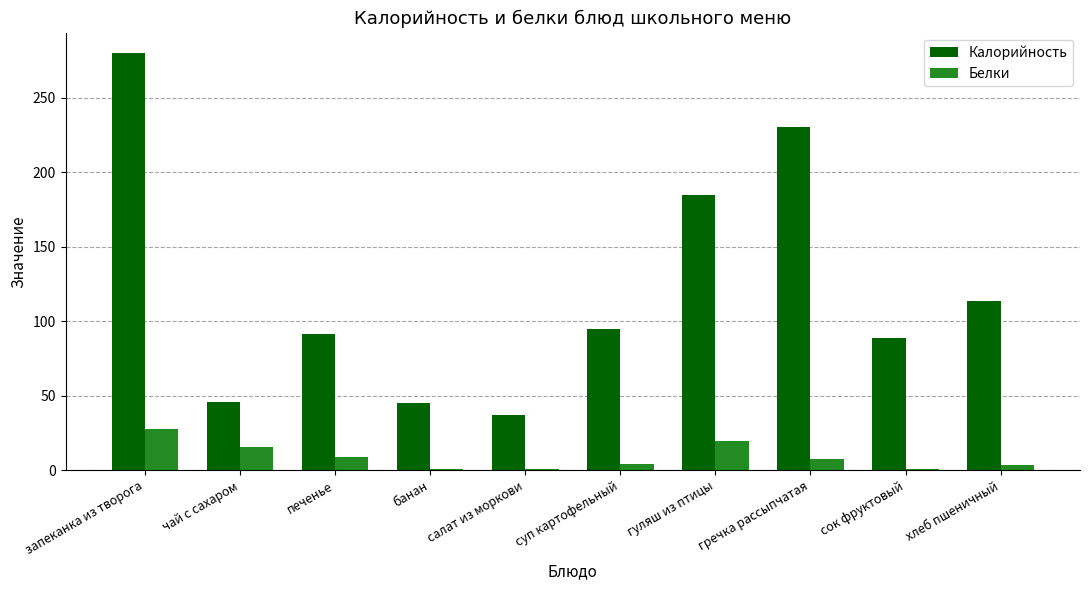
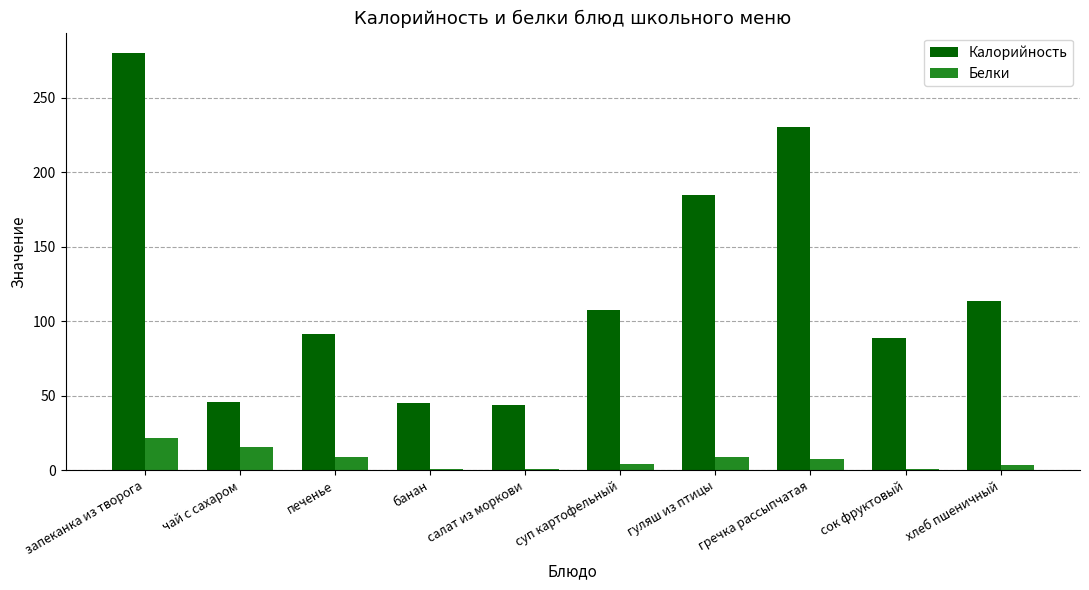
Белки, запеканка из творога: 28 -> 22
Калорийность, салат из моркови: 37 -> 44
Калорийность, суп картофельный: 95 -> 108
Белки, гуляш из птицы: 20 -> 9
